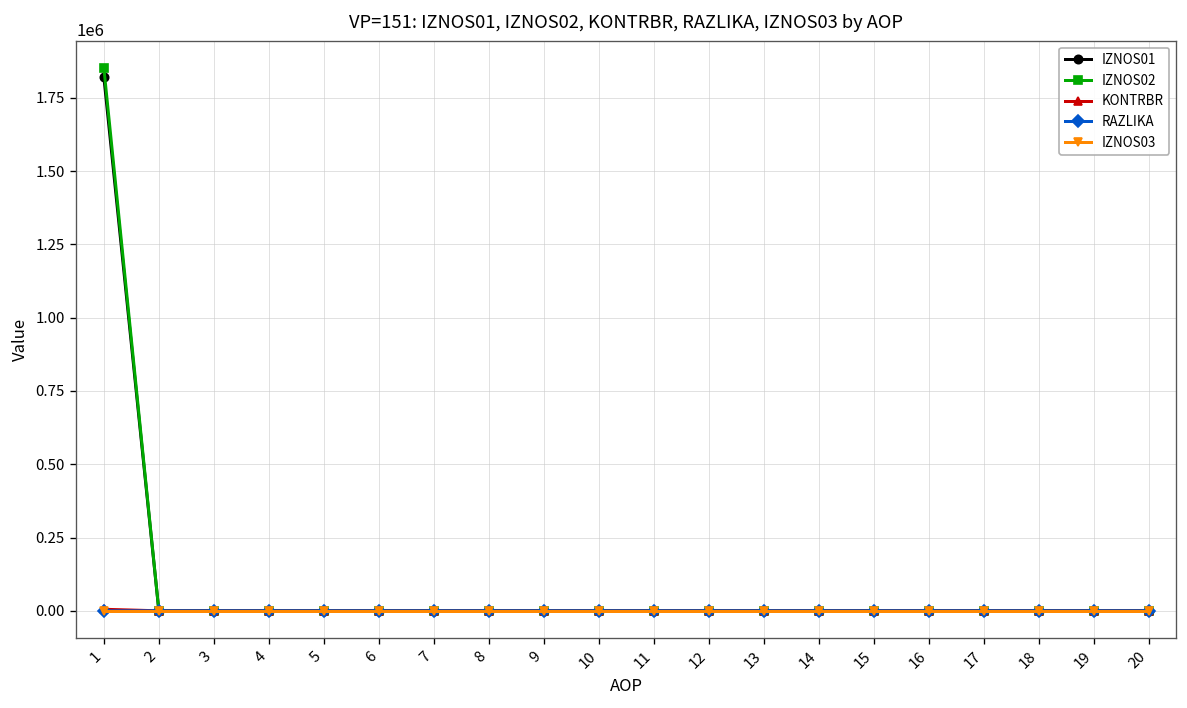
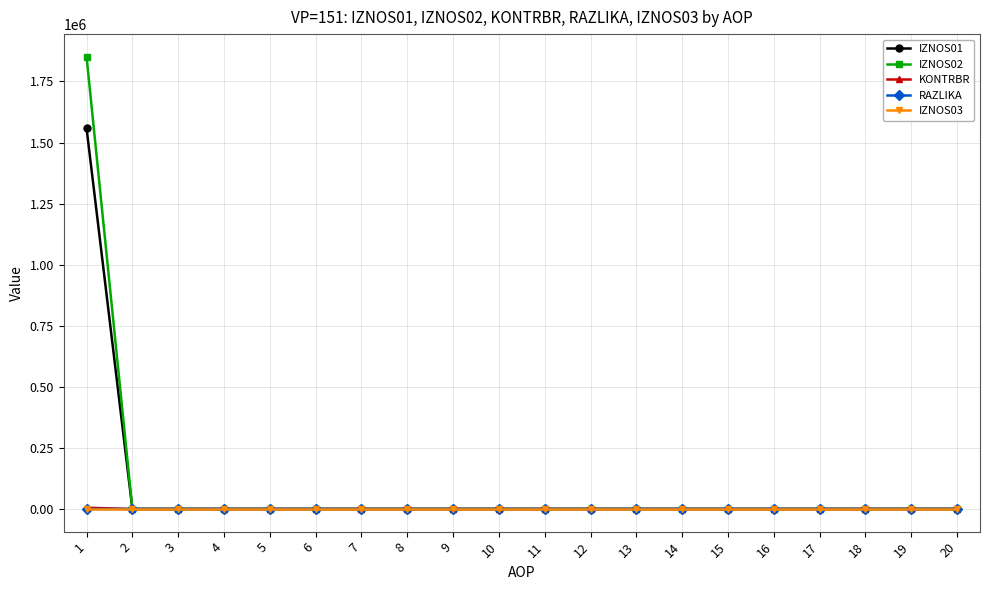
IZNOS01, 1: 1820000 -> 1560000
